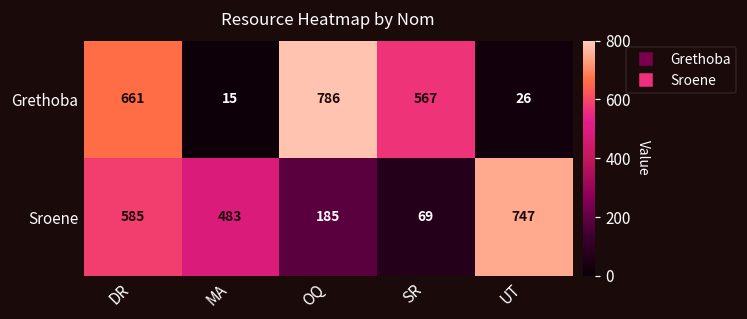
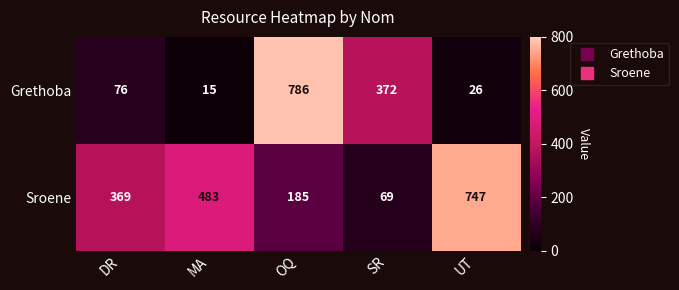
Grethoba, DR: 661 -> 76
Grethoba, SR: 567 -> 372
Sroene, DR: 585 -> 369
